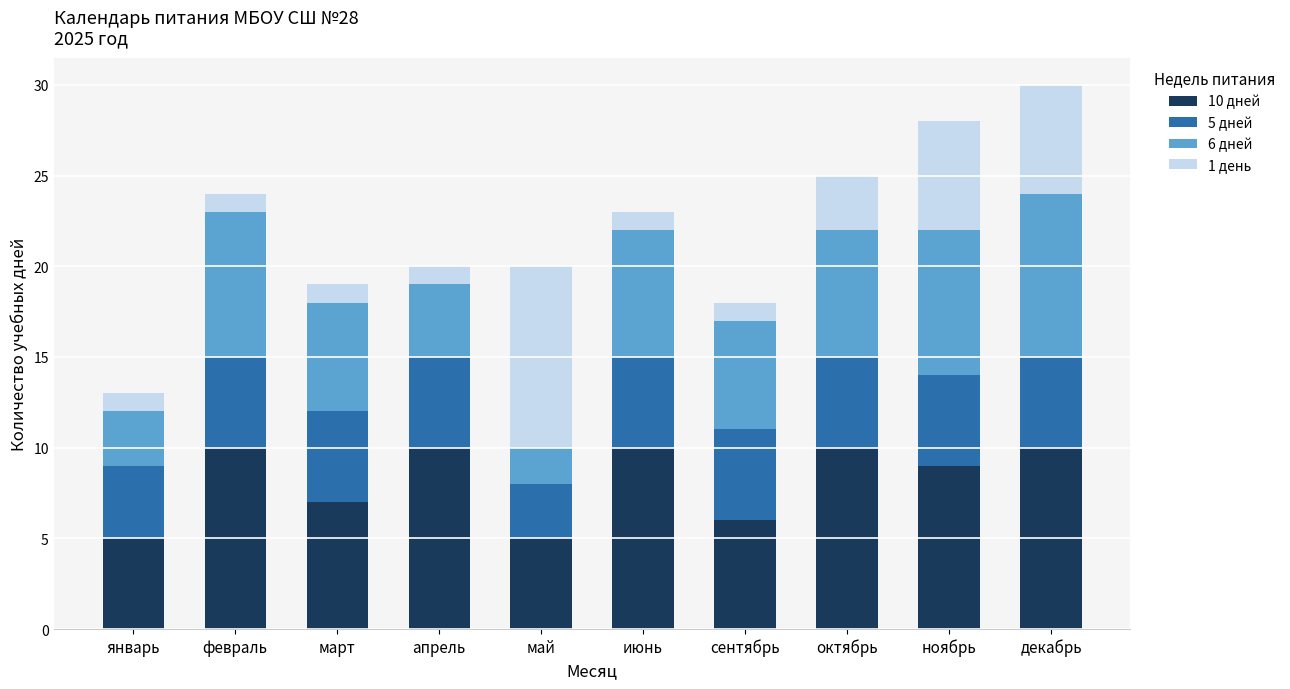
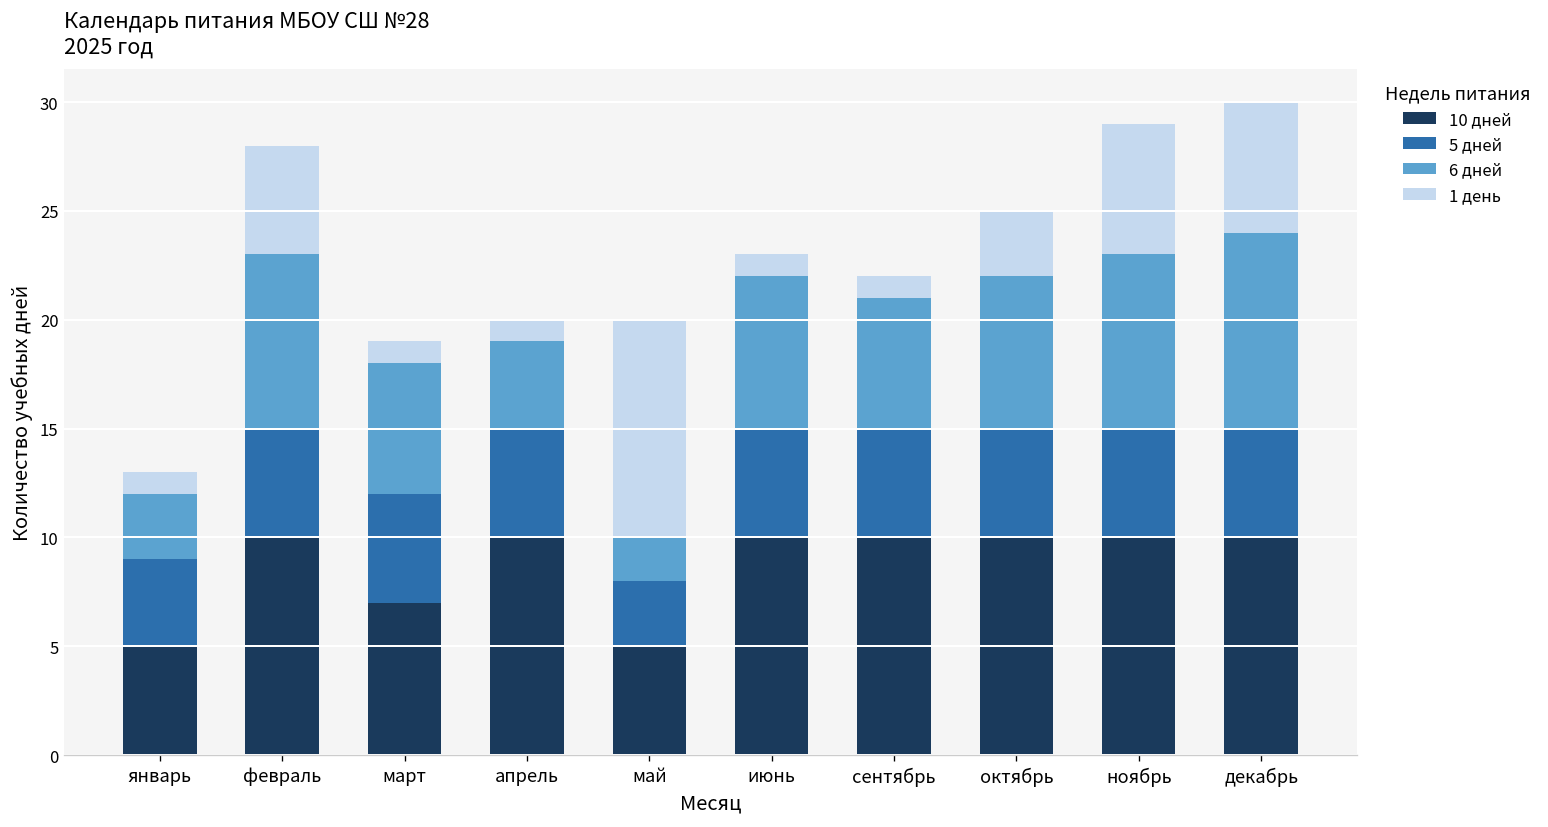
1 день, февраль: 1 -> 5
10 дней, сентябрь: 6 -> 10
10 дней, ноябрь: 9 -> 10
